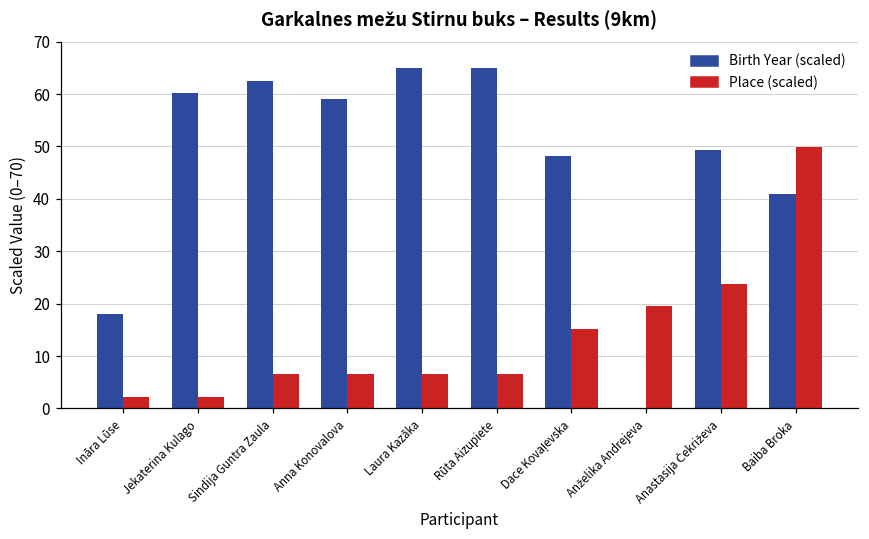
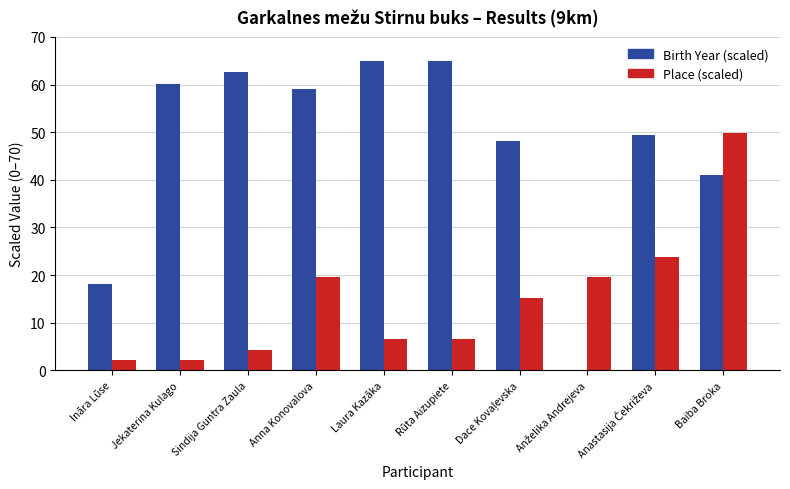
Place (scaled), Sindija Guntra Zaula: 7 -> 4
Place (scaled), Anna Konovalova: 7 -> 20
